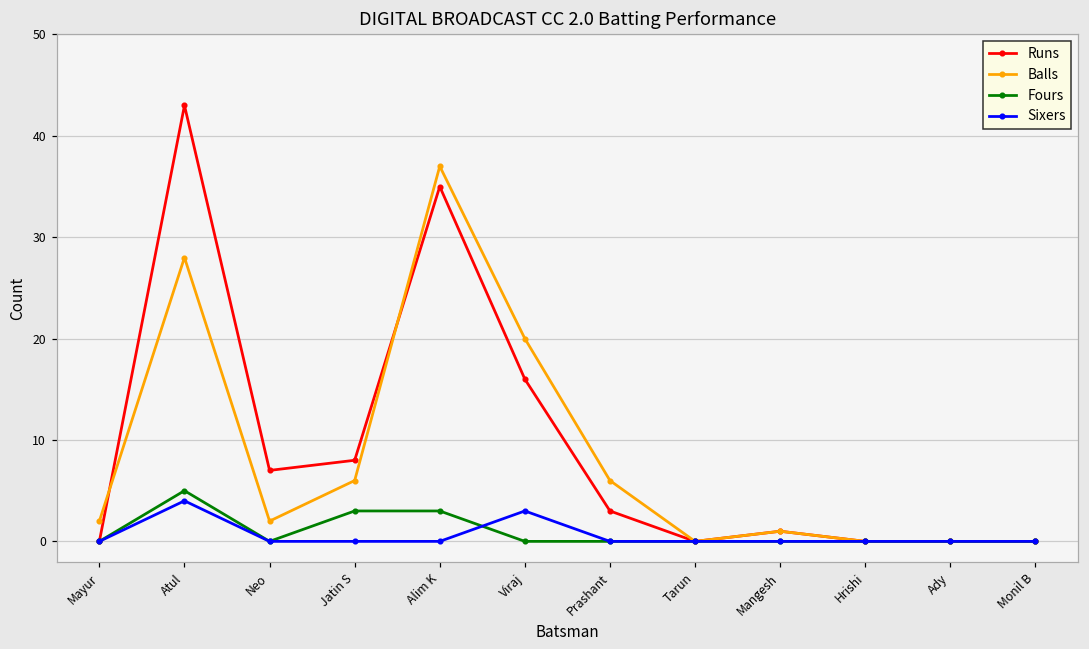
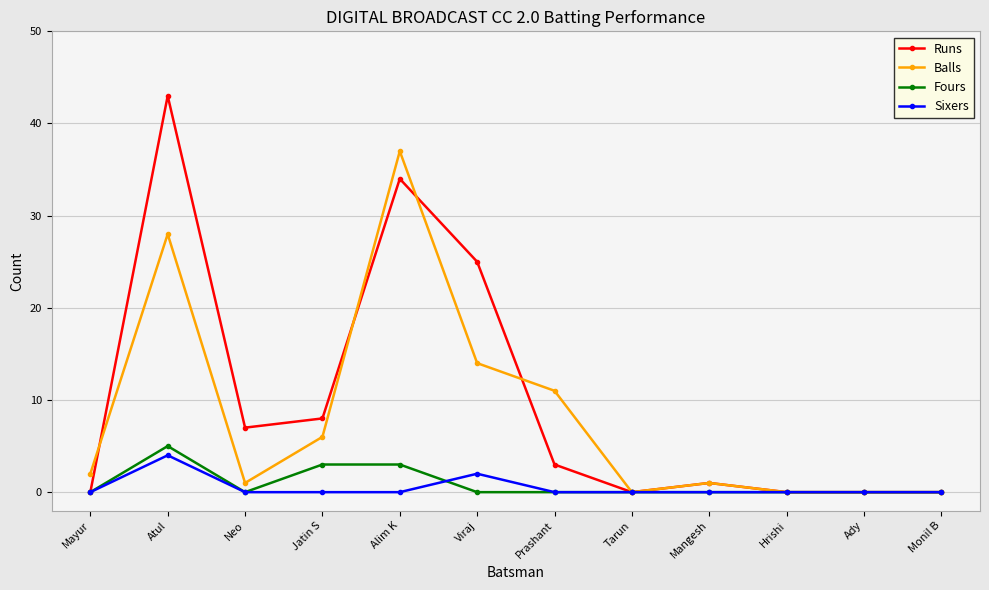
Balls, Neo: 2 -> 1
Runs, Alim K: 35 -> 34
Runs, Viraj: 16 -> 25
Balls, Viraj: 20 -> 14
Sixers, Viraj: 3 -> 2
Balls, Prashant: 6 -> 11
